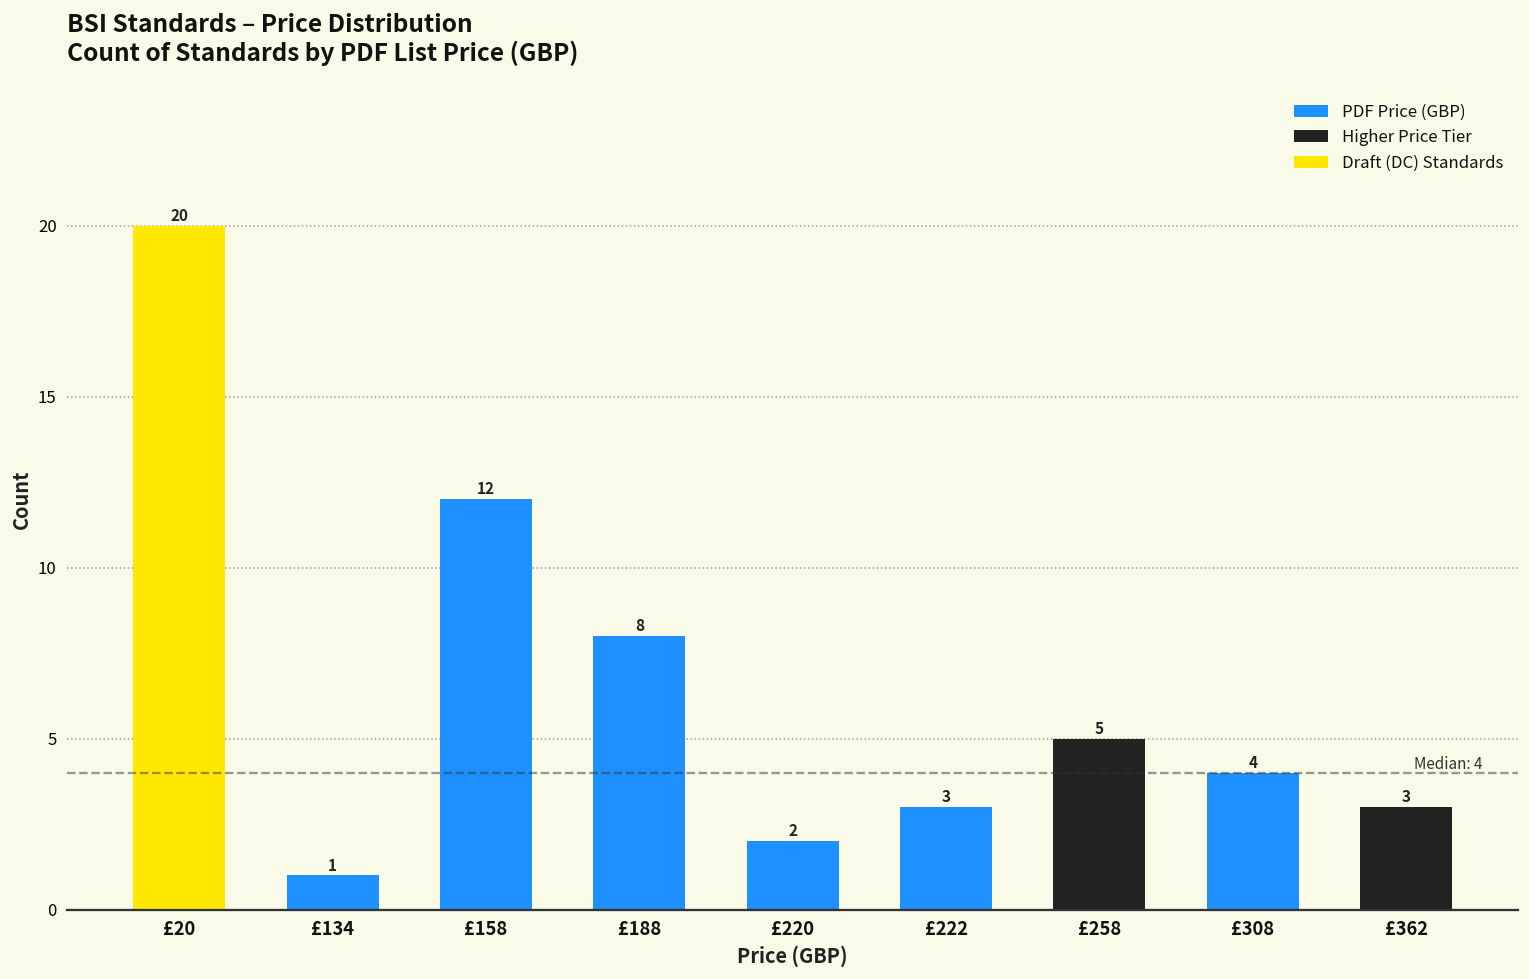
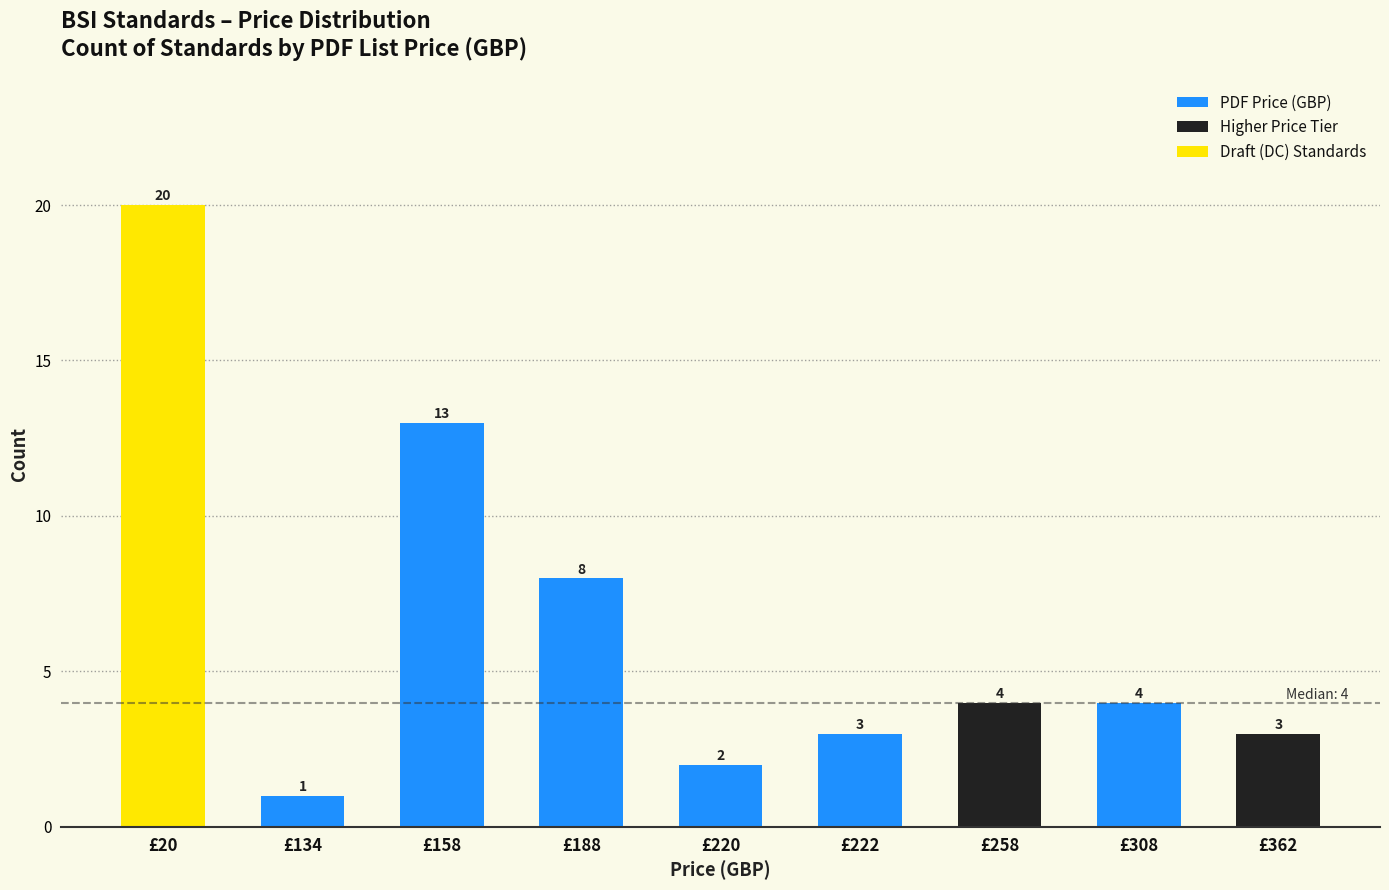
£158: 12 -> 13
£258: 5 -> 4
